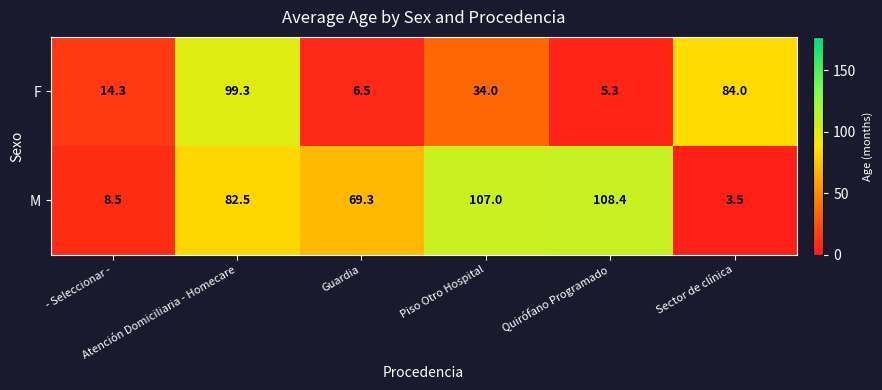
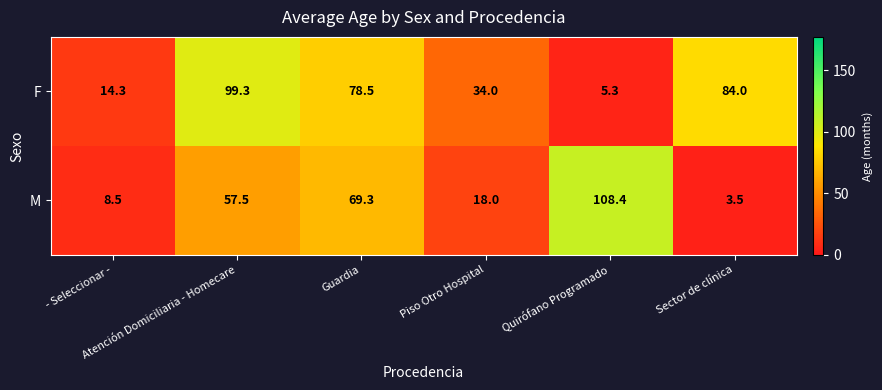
F, Guardia: 6.5 -> 78.5
M, Atención Domiciliaria - Homecare: 82.5 -> 57.5
M, Piso Otro Hospital: 107.0 -> 18.0
